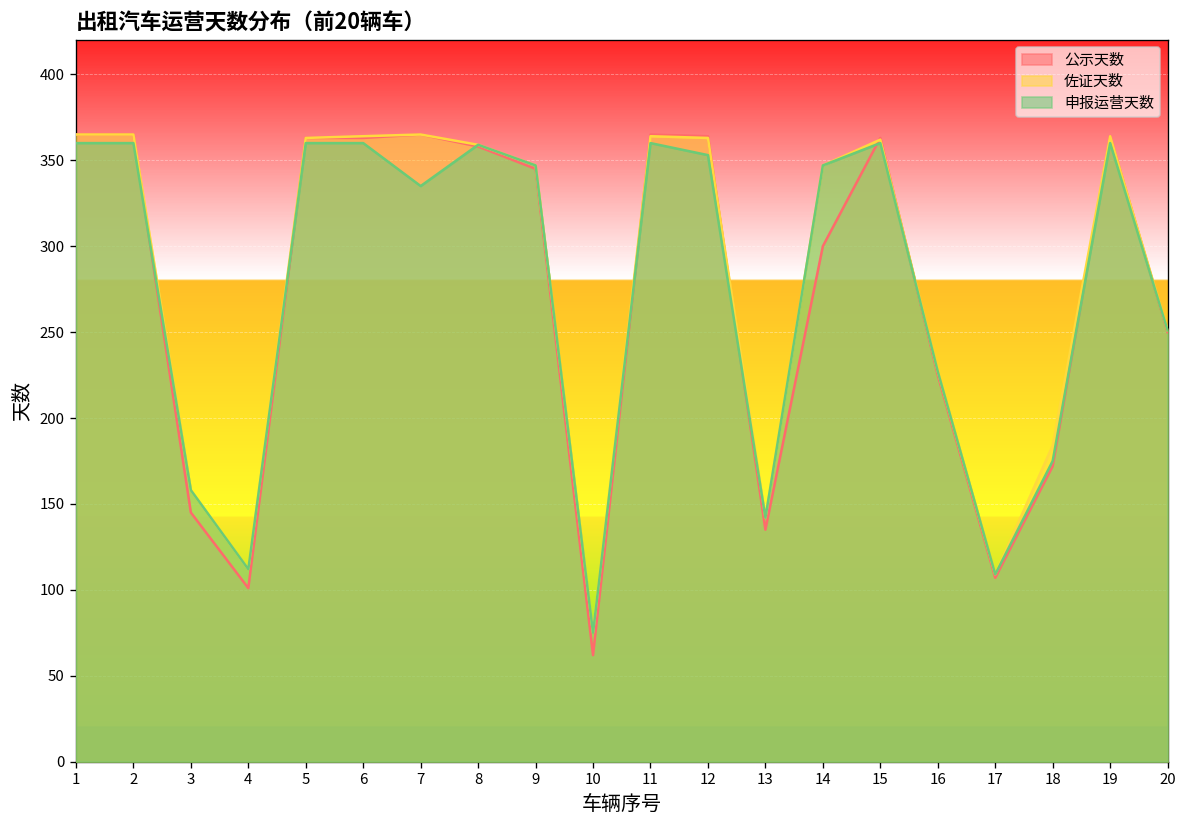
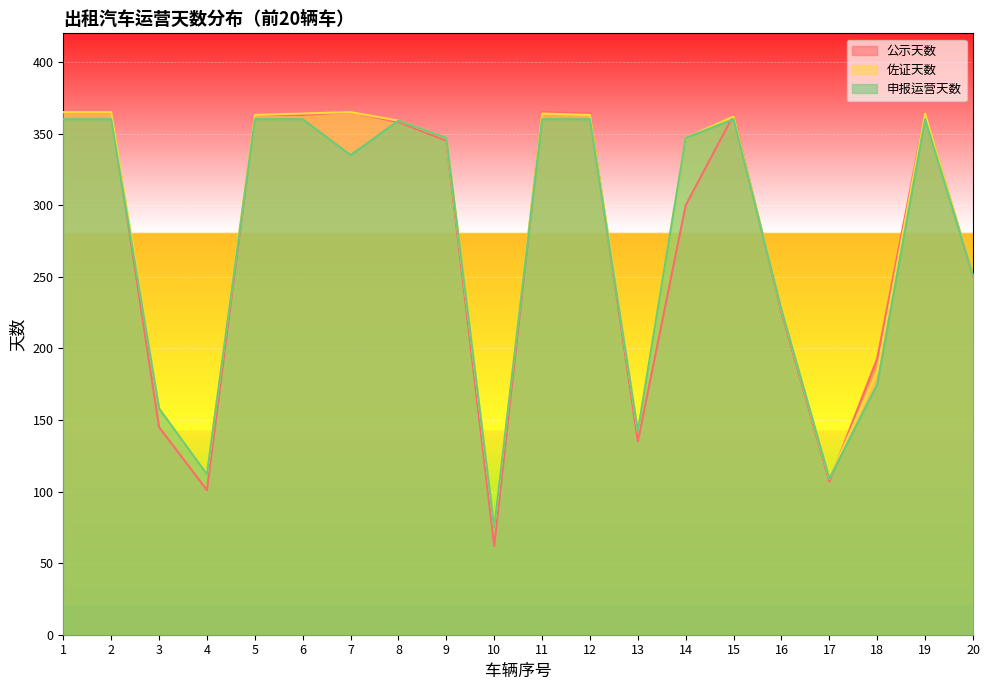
申报运营天数, 12: 353 -> 360
公示天数, 18: 172 -> 193
